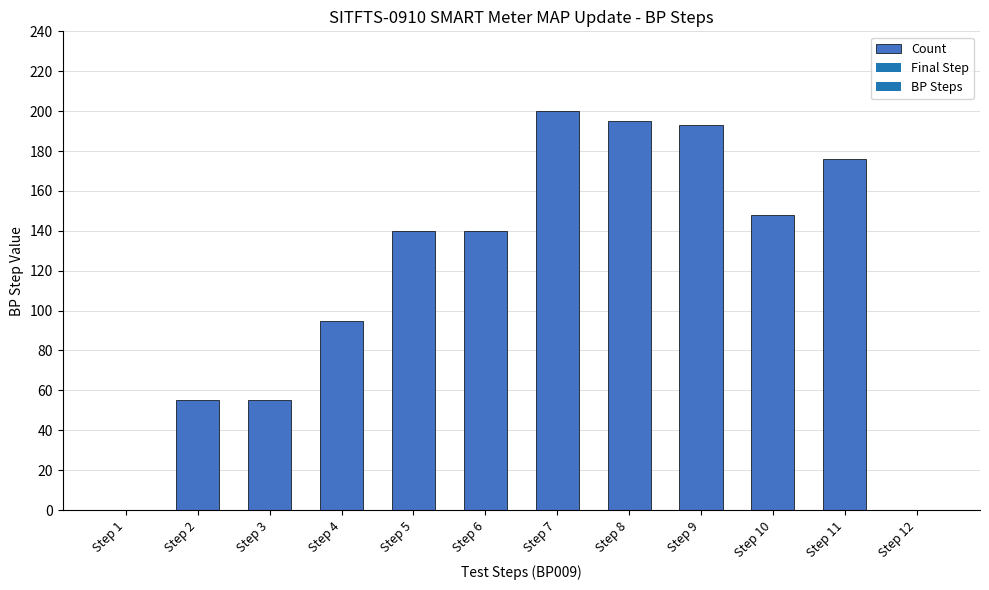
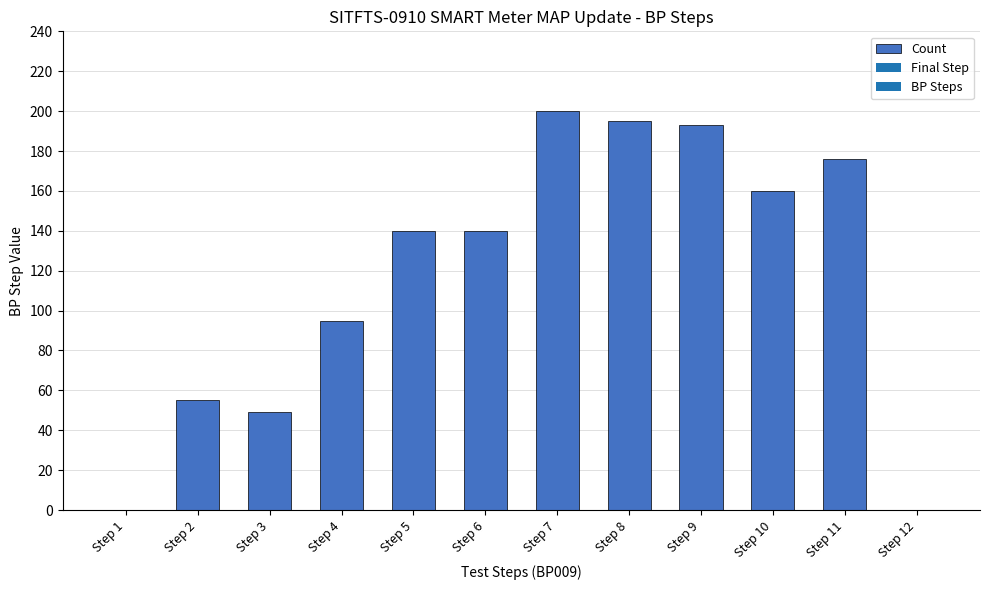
Step 3: 55 -> 49
Step 10: 148 -> 160
